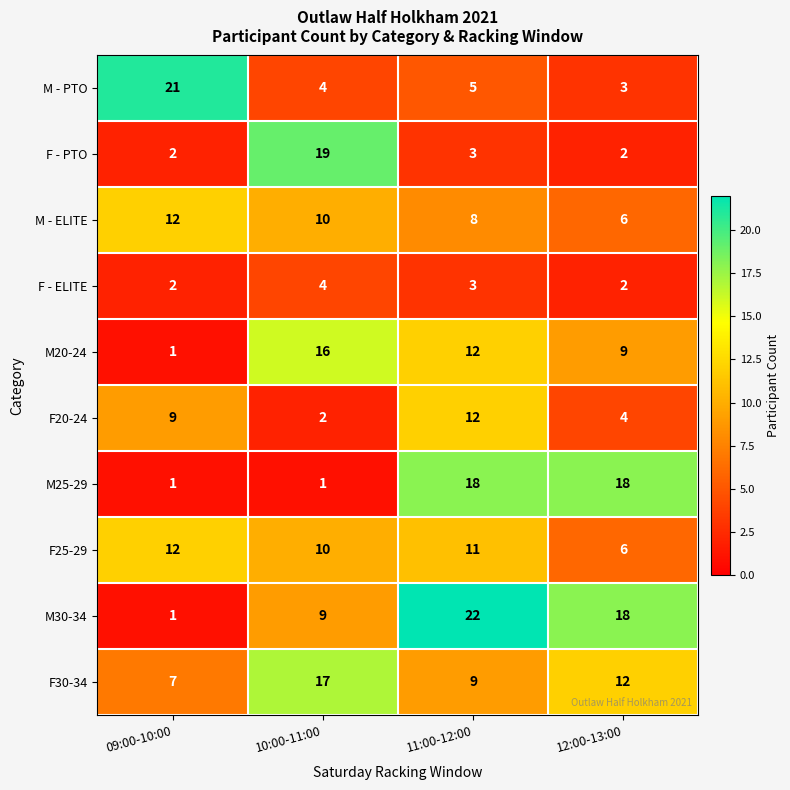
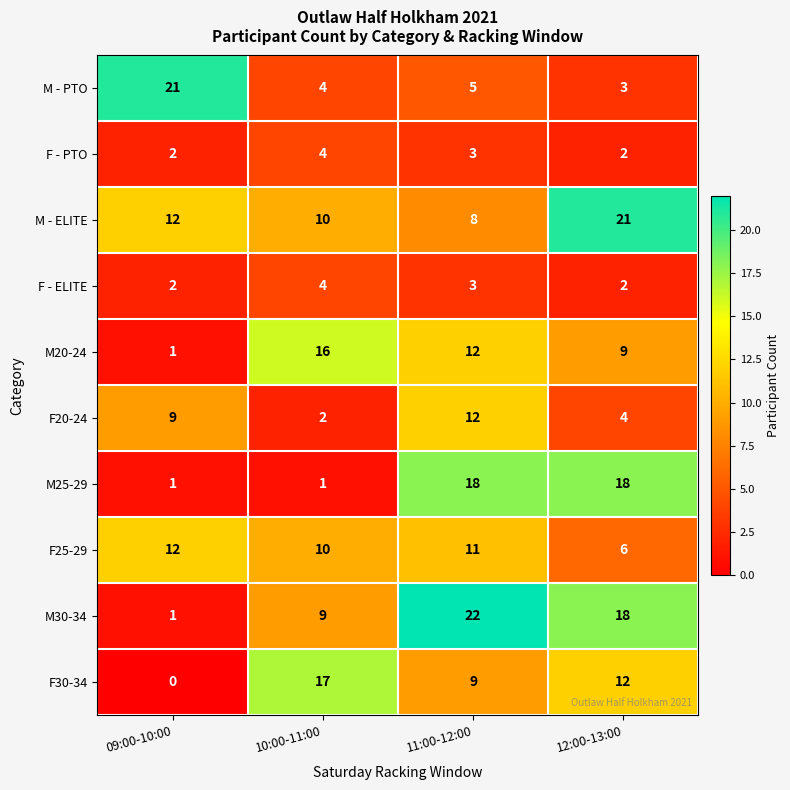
F - PTO, 10:00-11:00: 19 -> 4
M - ELITE, 12:00-13:00: 6 -> 21
F30-34, 09:00-10:00: 7 -> 0
